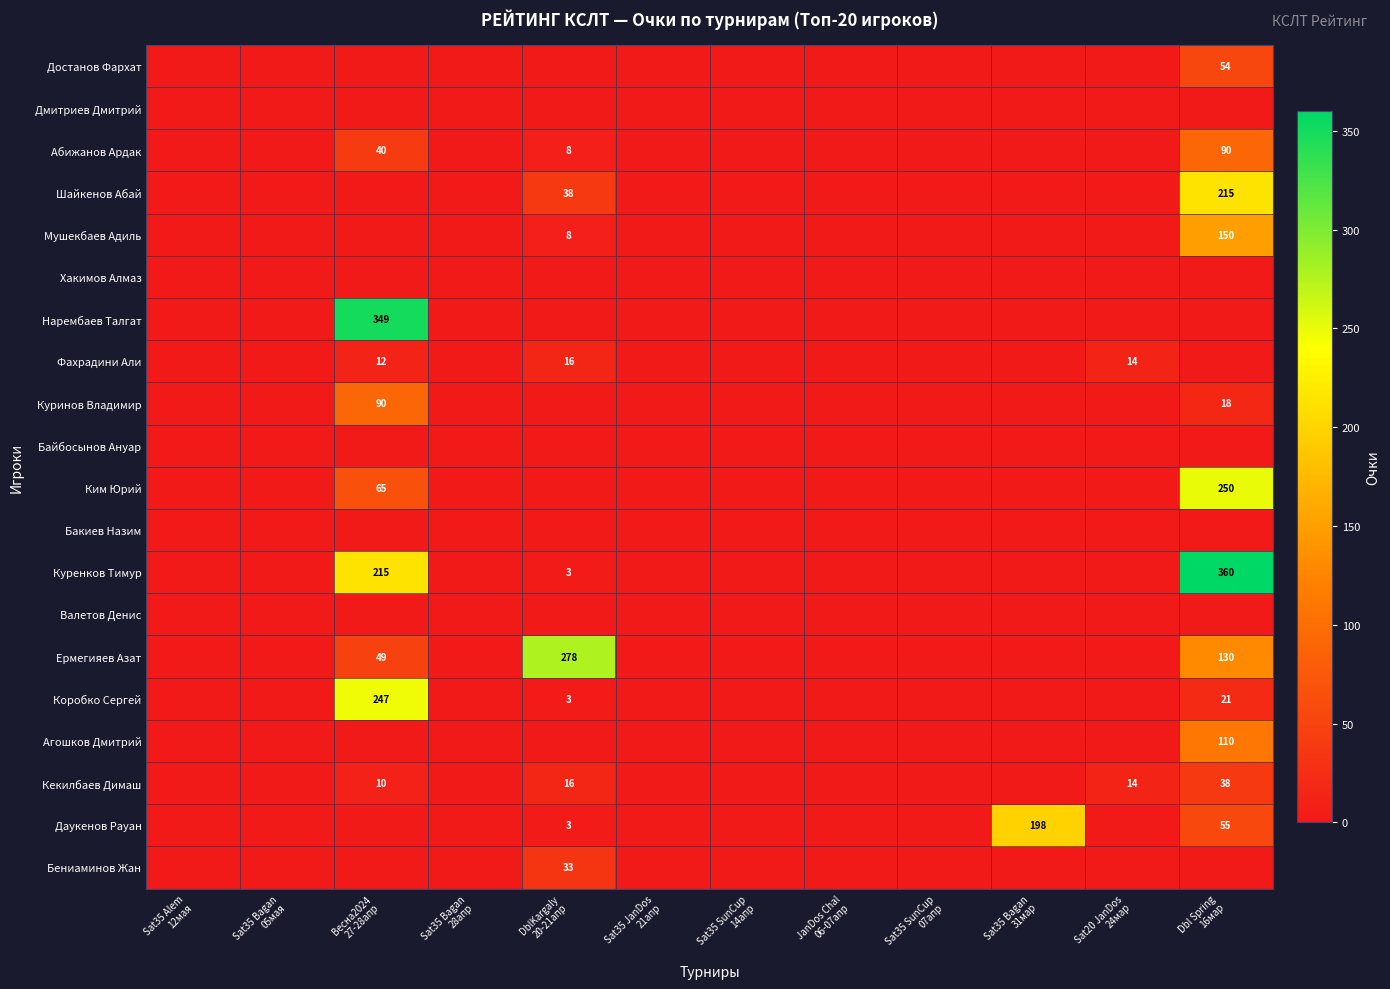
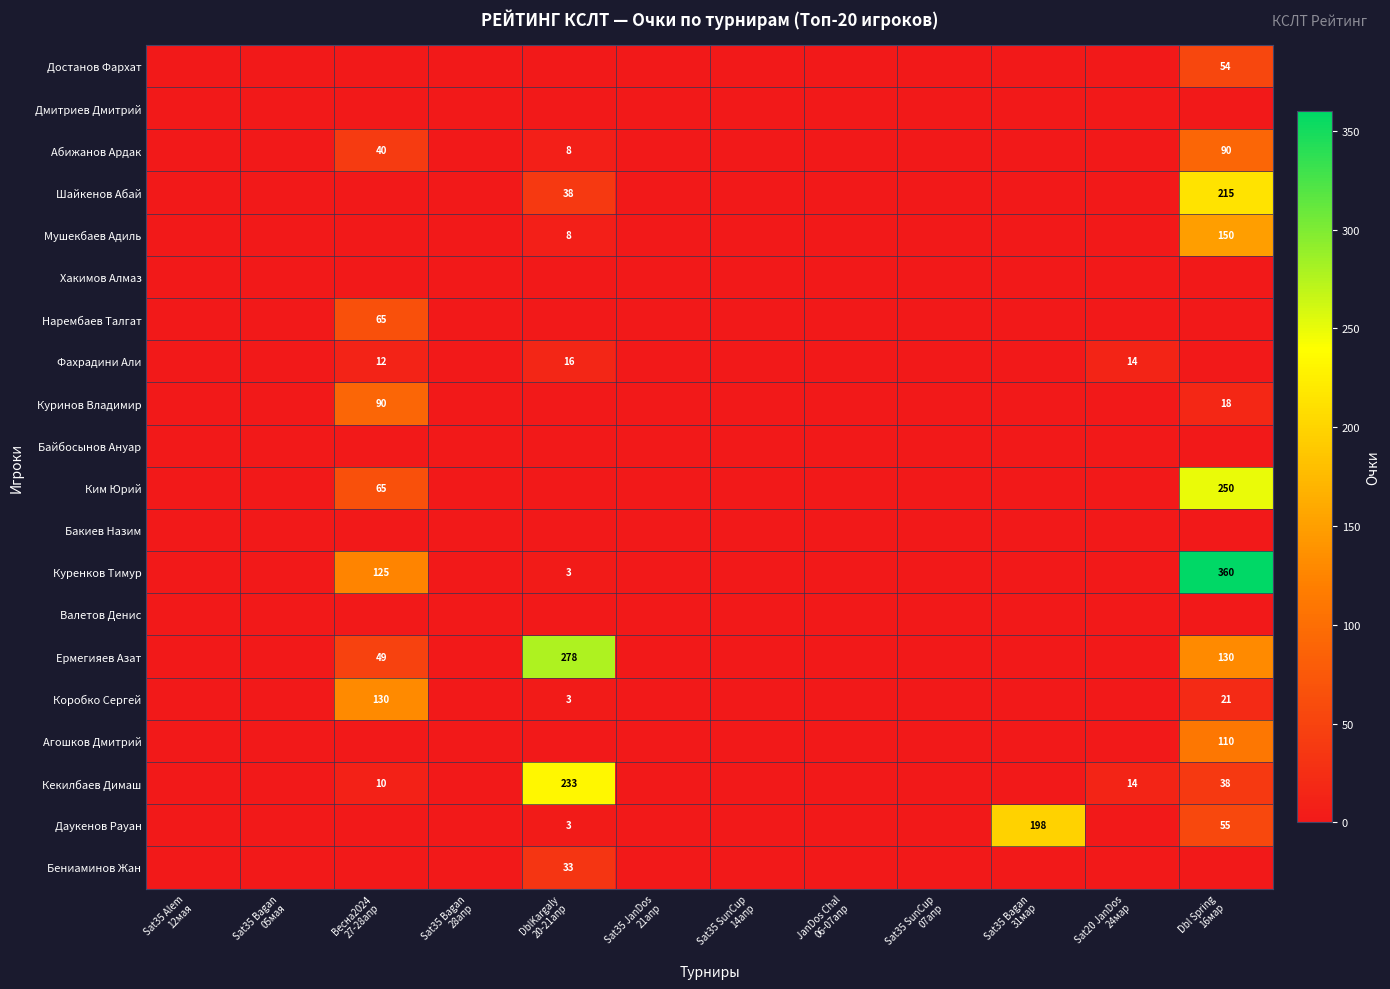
Нарембаев Талгат, Весна2024 27-28апр: 349 -> 65
Куренков Тимур, Весна2024 27-28апр: 215 -> 125
Коробко Сергей, Весна2024 27-28апр: 247 -> 130
Кекилбаев Димаш, DblKargaly 20-21апр: 16 -> 233
